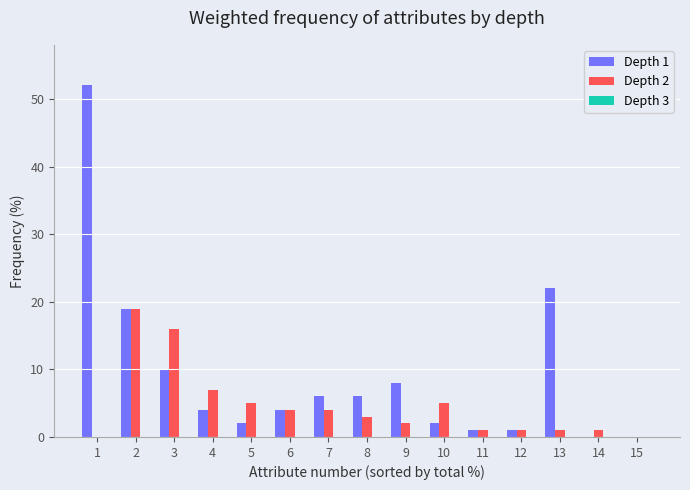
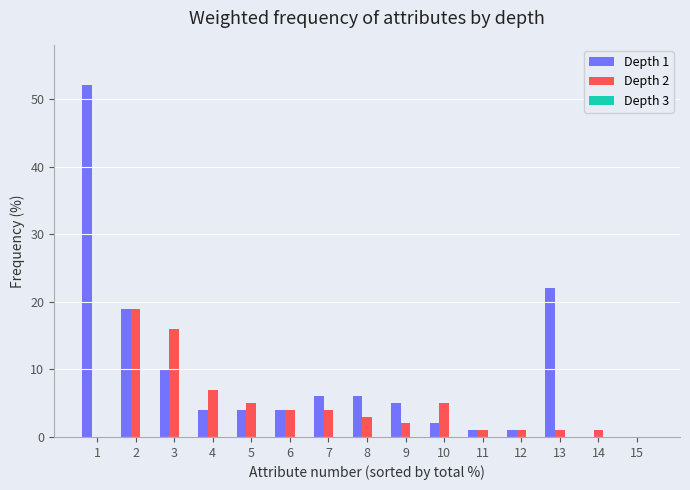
Depth 1, 5: 2 -> 4
Depth 1, 9: 8 -> 5
